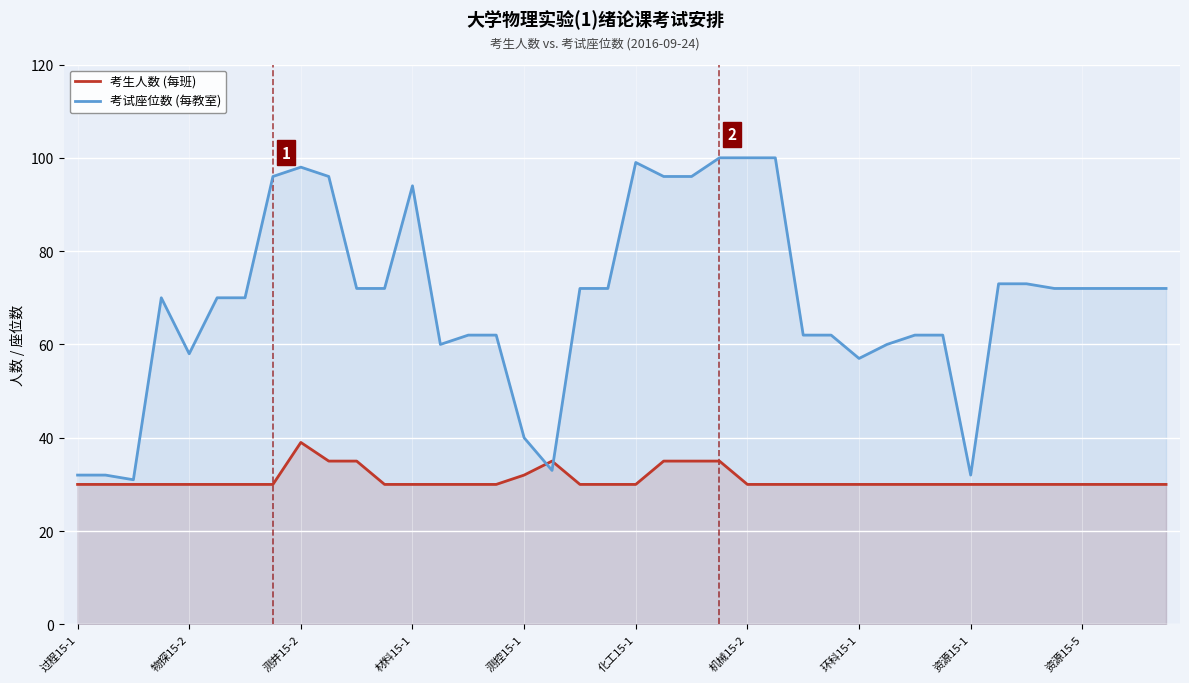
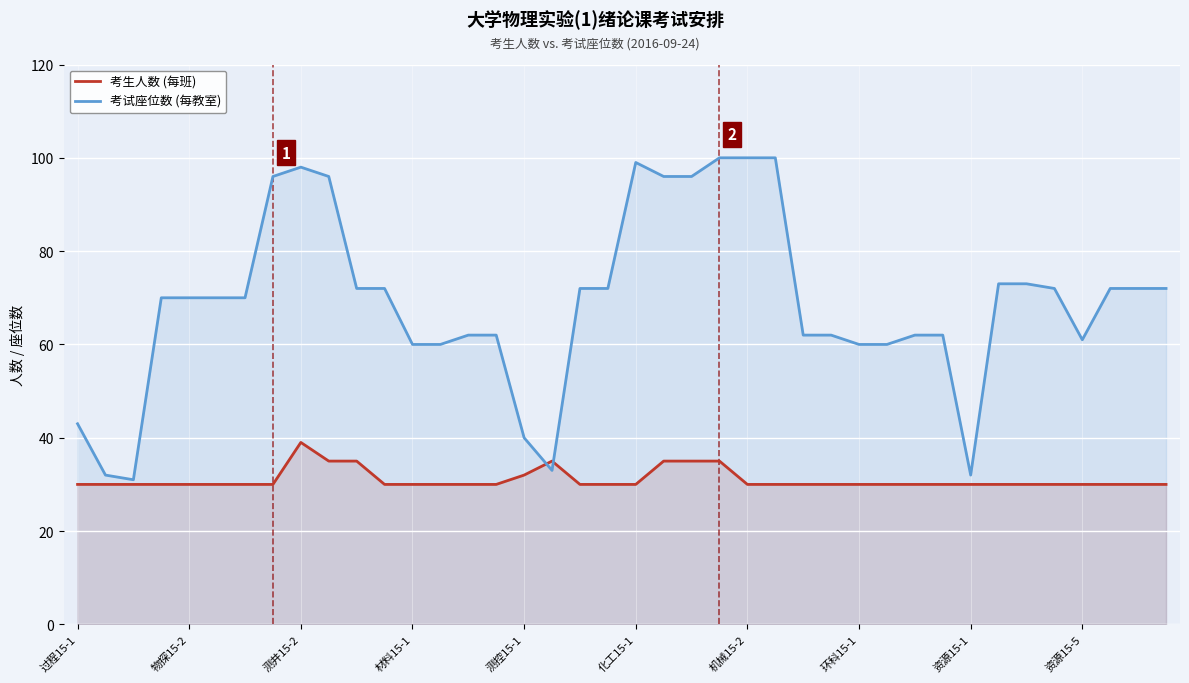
考试座位数 (每教室), 过程15-1: 32 -> 43
考试座位数 (每教室), 物探15-2: 58 -> 70
考试座位数 (每教室), 材料15-1: 94 -> 60
考试座位数 (每教室), 环科15-1: 57 -> 60
考试座位数 (每教室), 资源15-5: 72 -> 61
